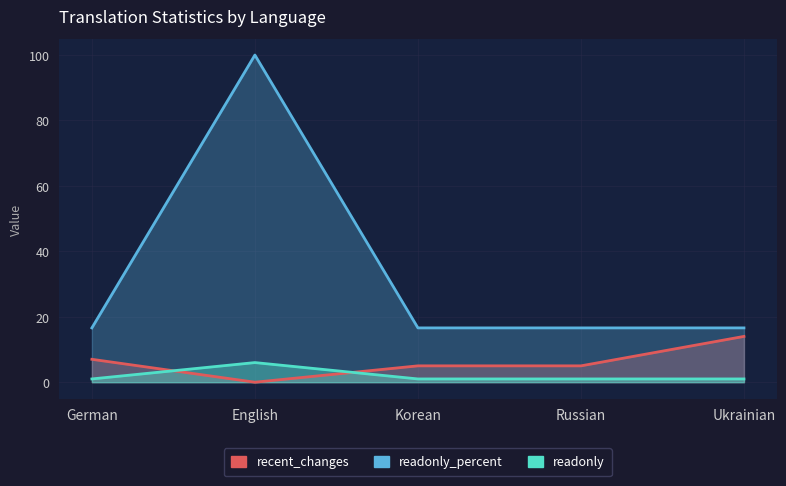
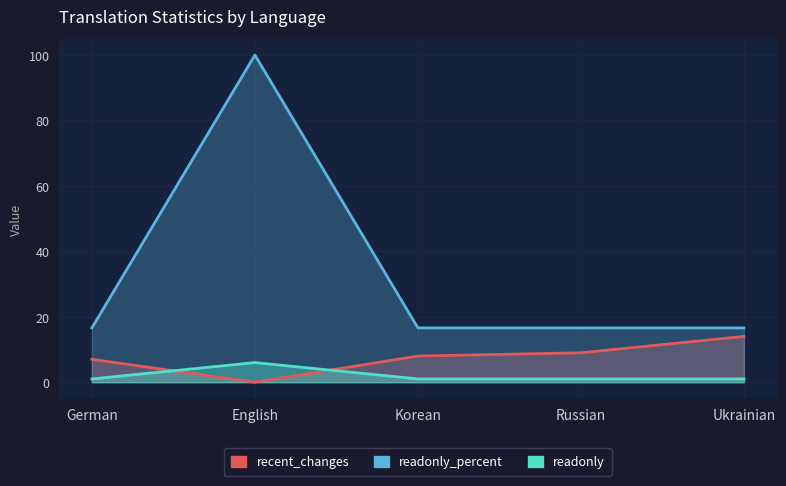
recent_changes, Korean: 5 -> 8
recent_changes, Russian: 5 -> 9
